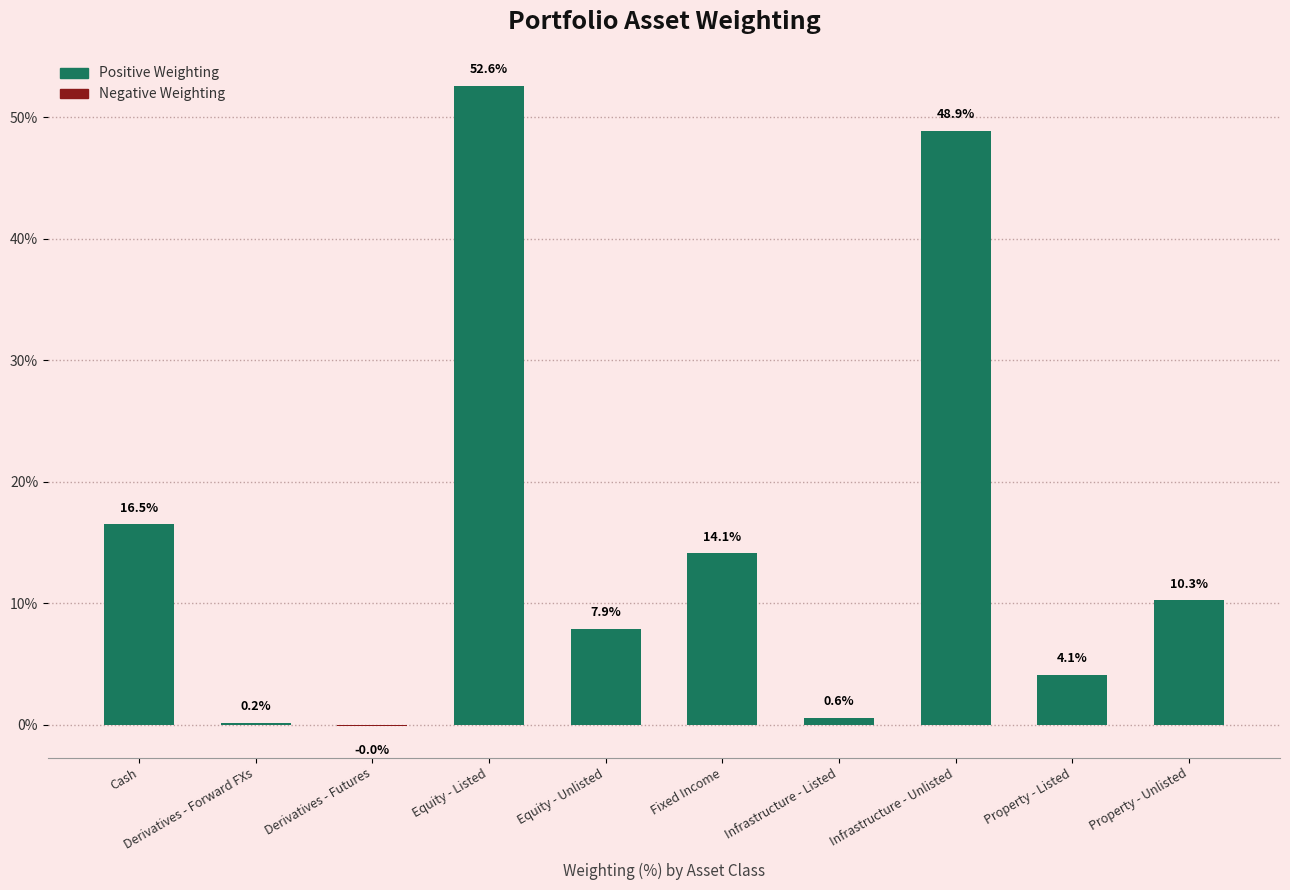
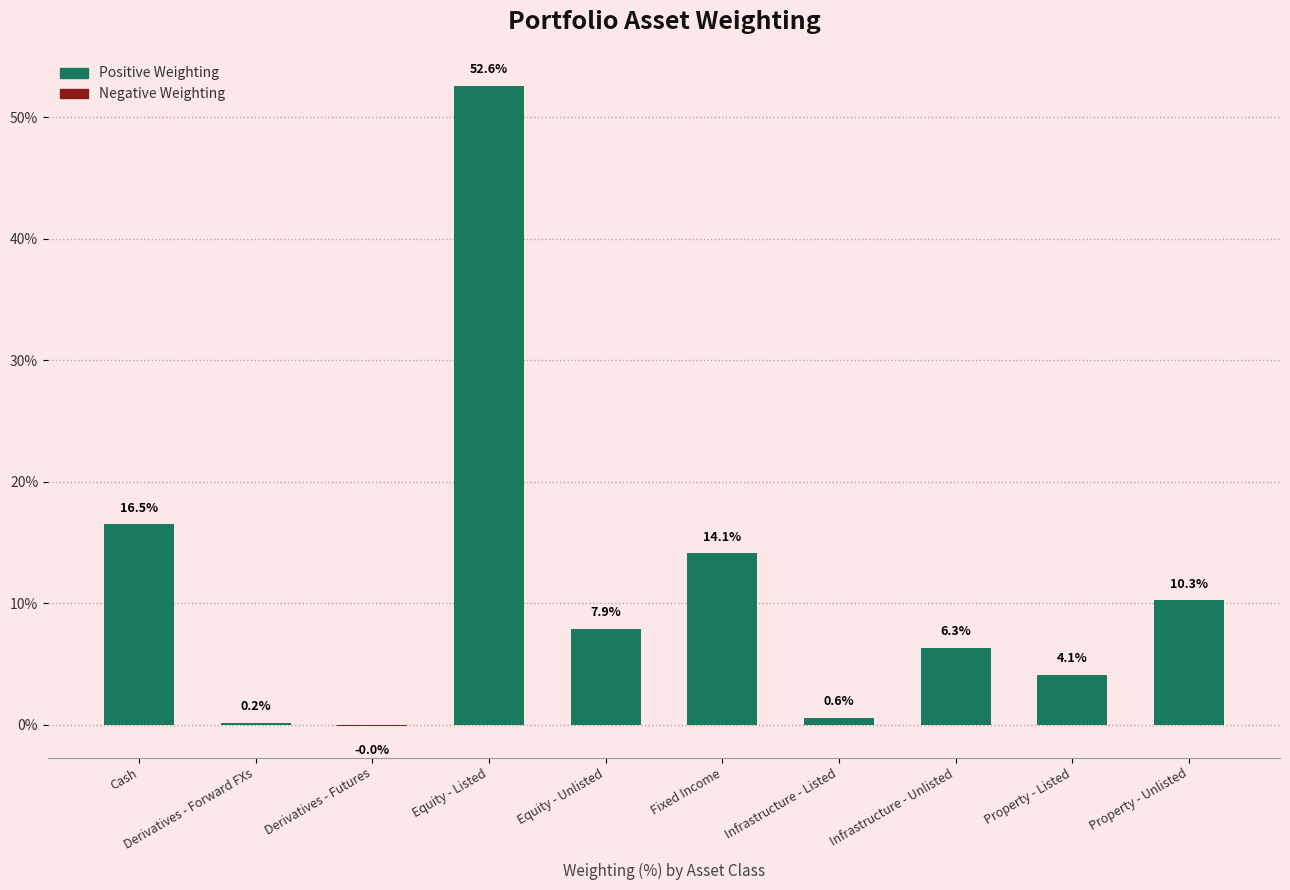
Positive Weighting, Infrastructure - Unlisted: 48.9% -> 6.3%
